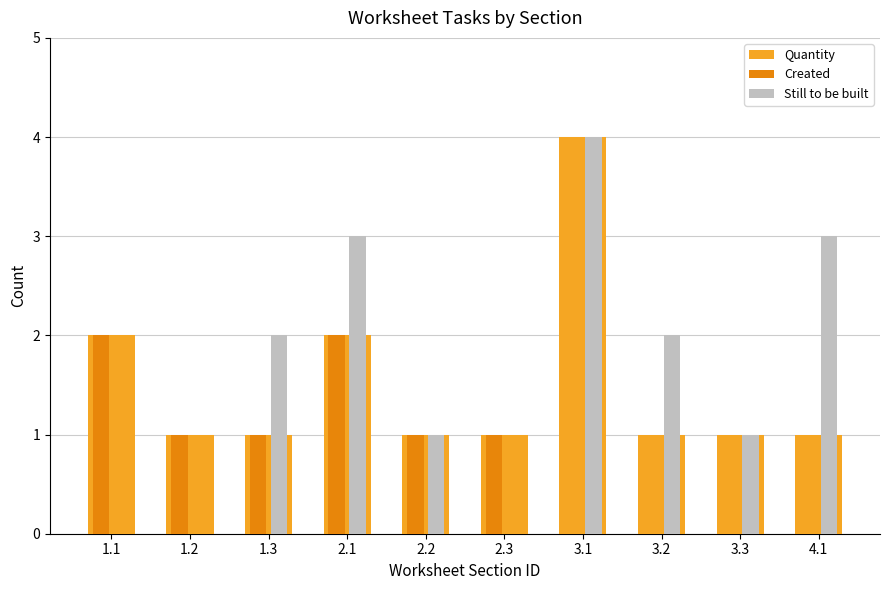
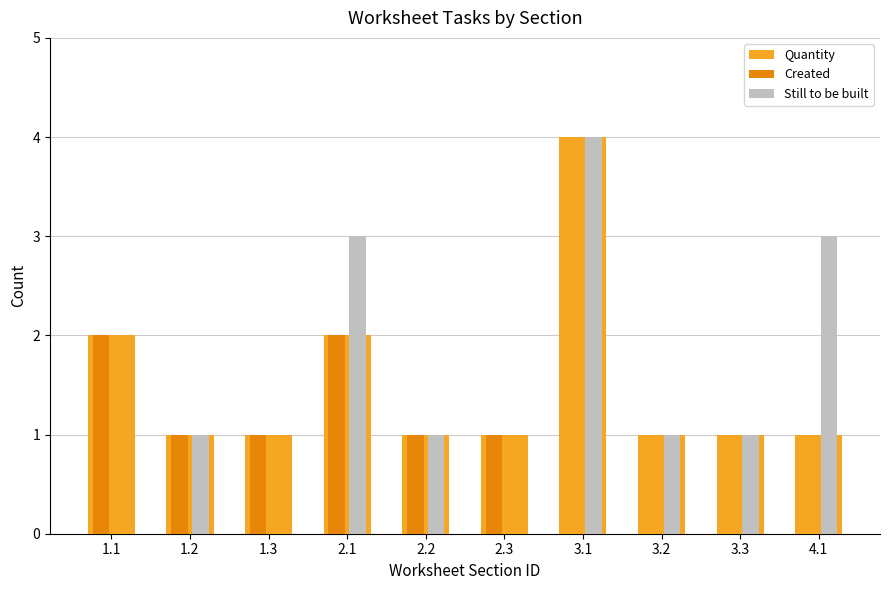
Still to be built, 1.2: 0 -> 1
Still to be built, 1.3: 2 -> 0
Still to be built, 3.2: 2 -> 1
